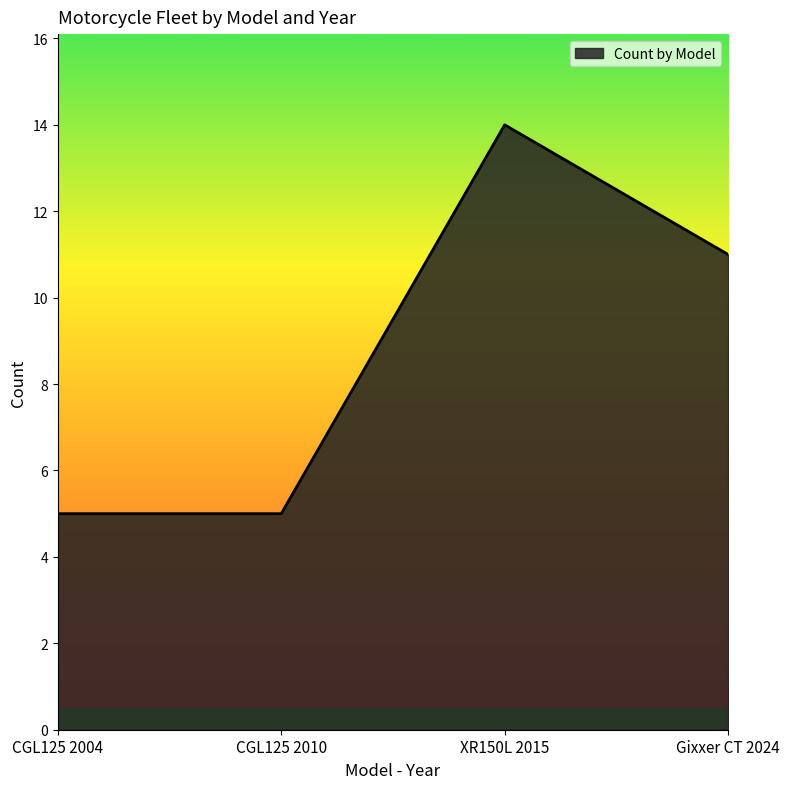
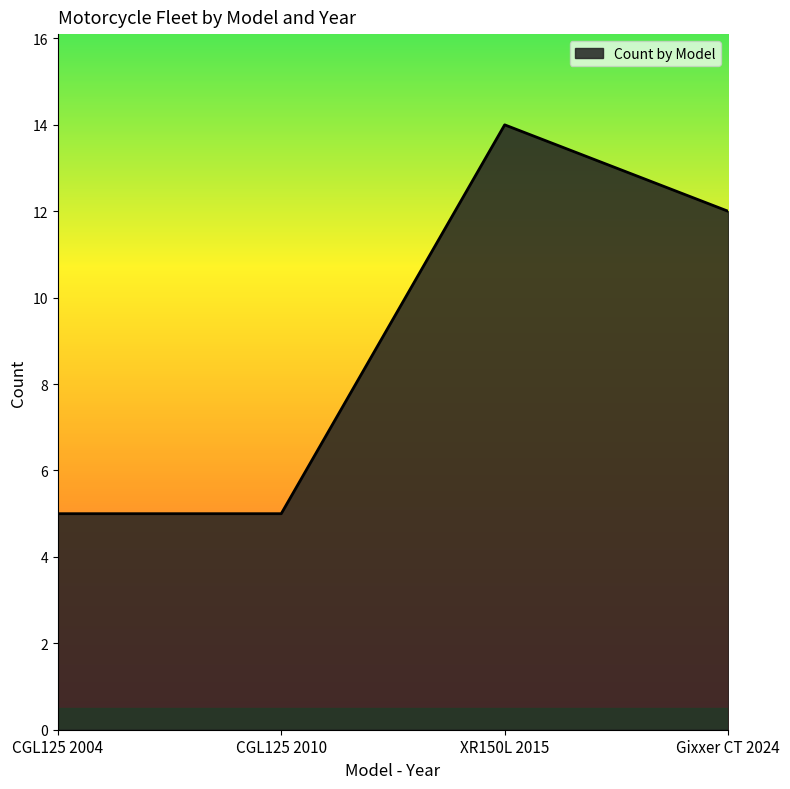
Gixxer CT 2024: 11 -> 12
